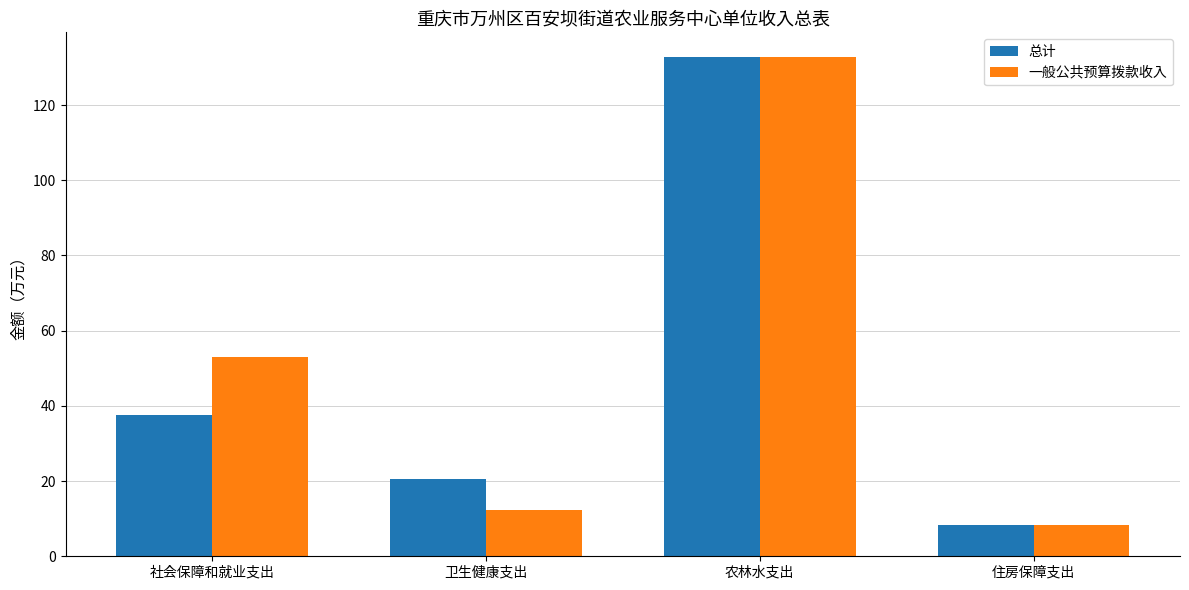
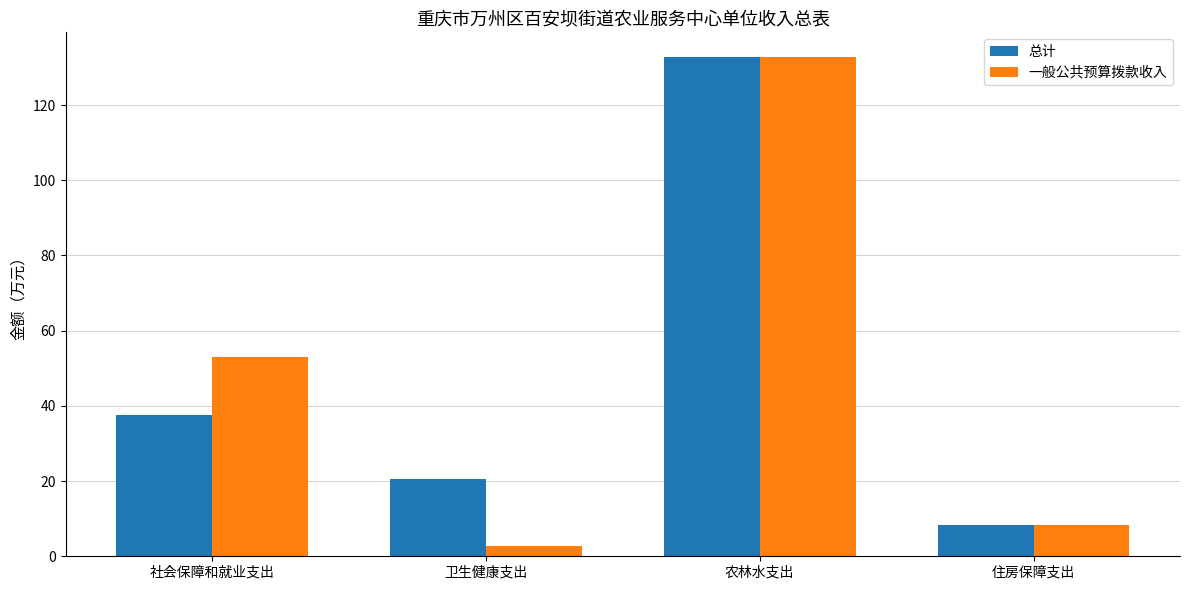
一般公共预算拨款收入, 卫生健康支出: 12 -> 3
